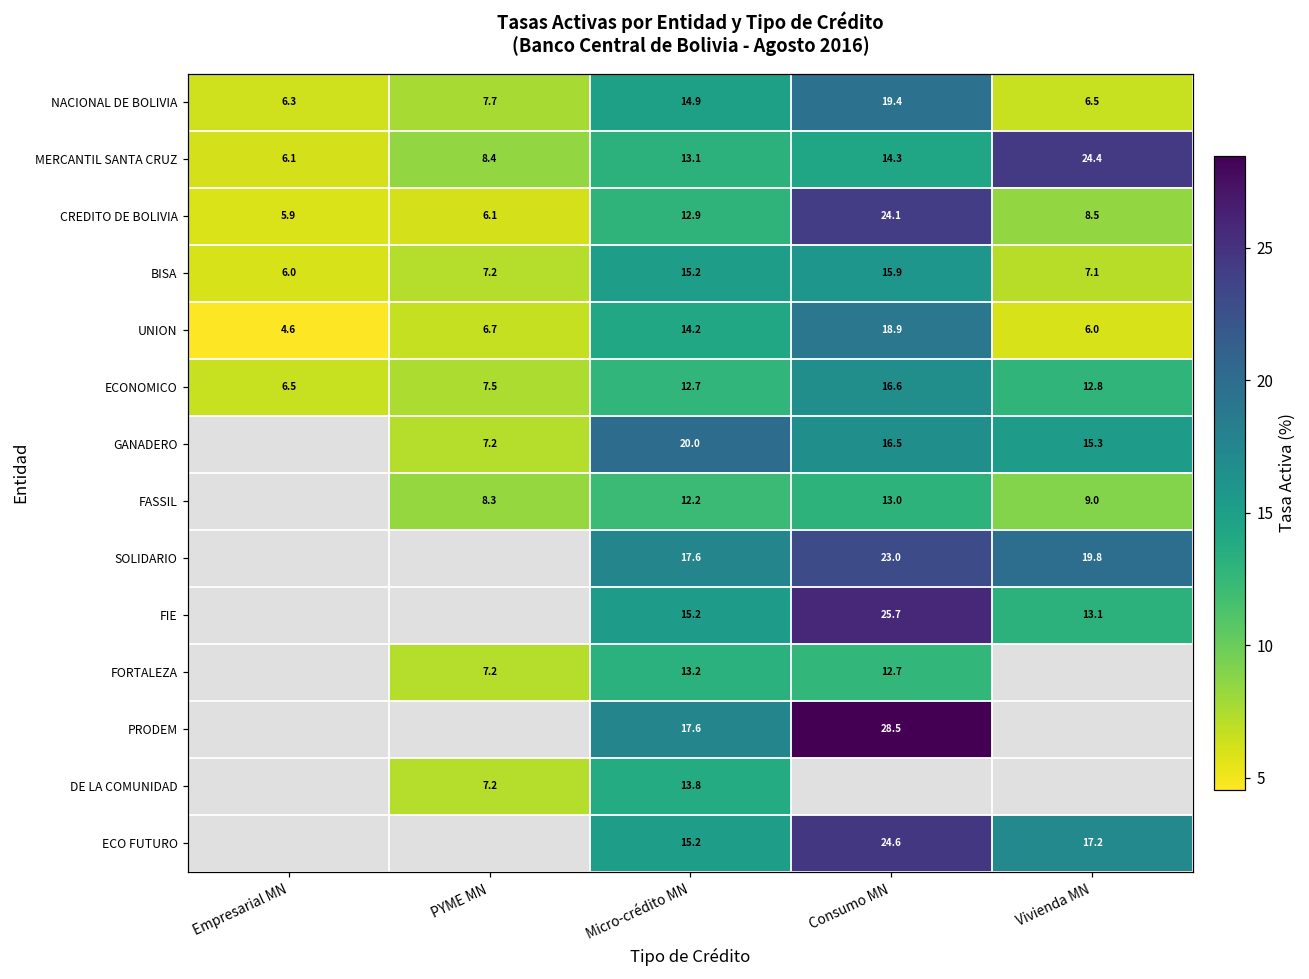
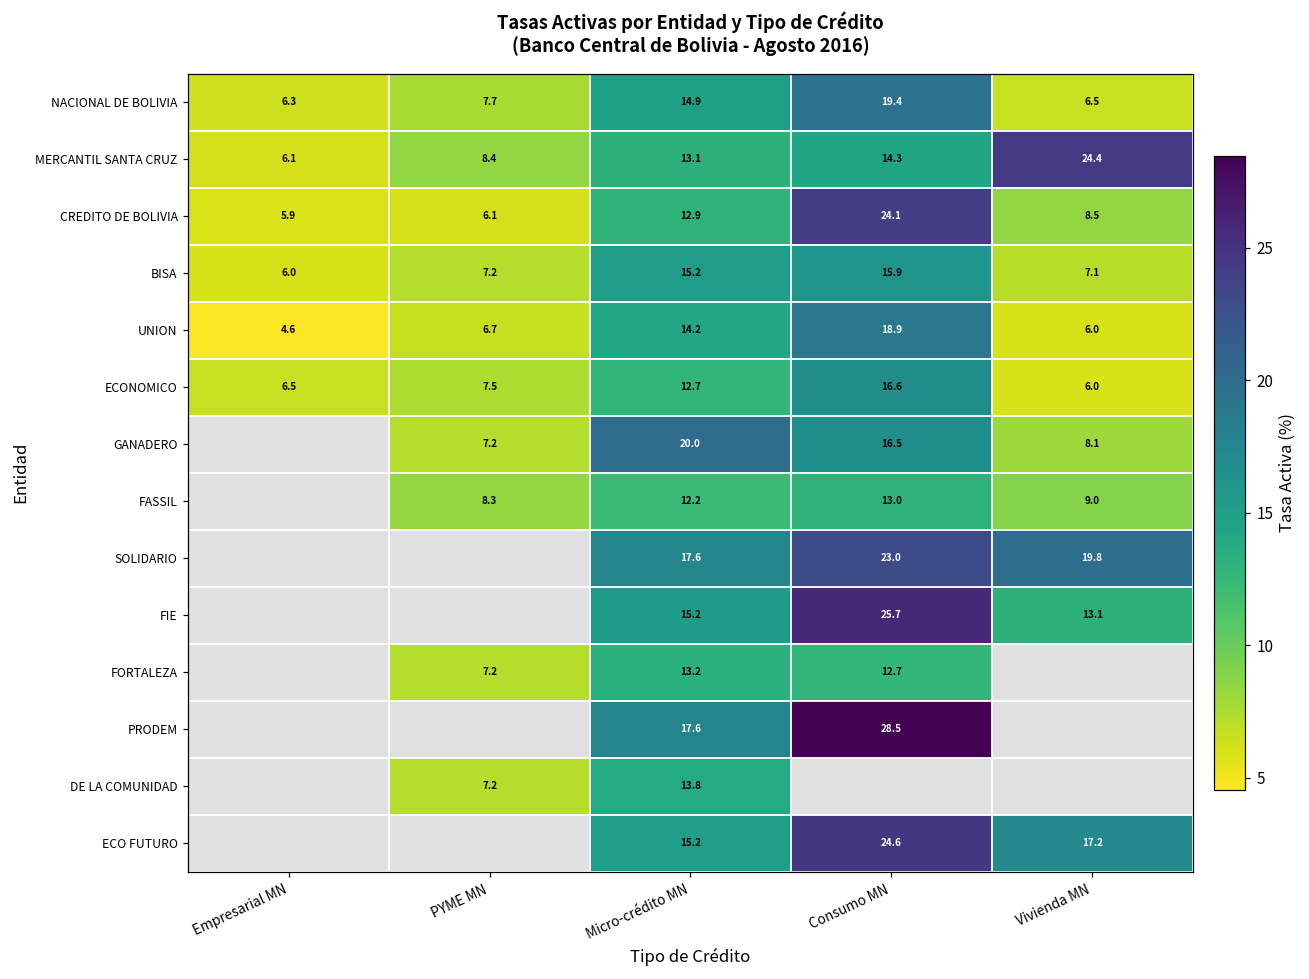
ECONOMICO, Vivienda MN: 12.8 -> 6.0
GANADERO, Vivienda MN: 15.3 -> 8.1
